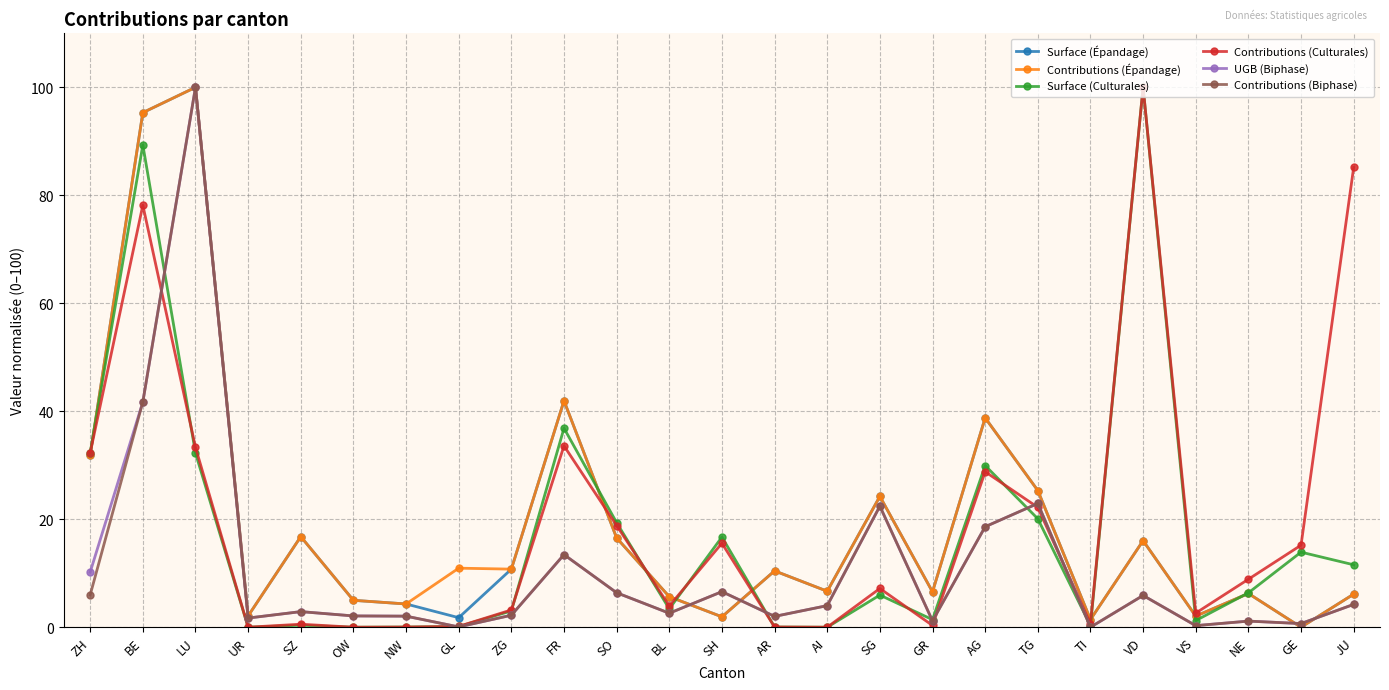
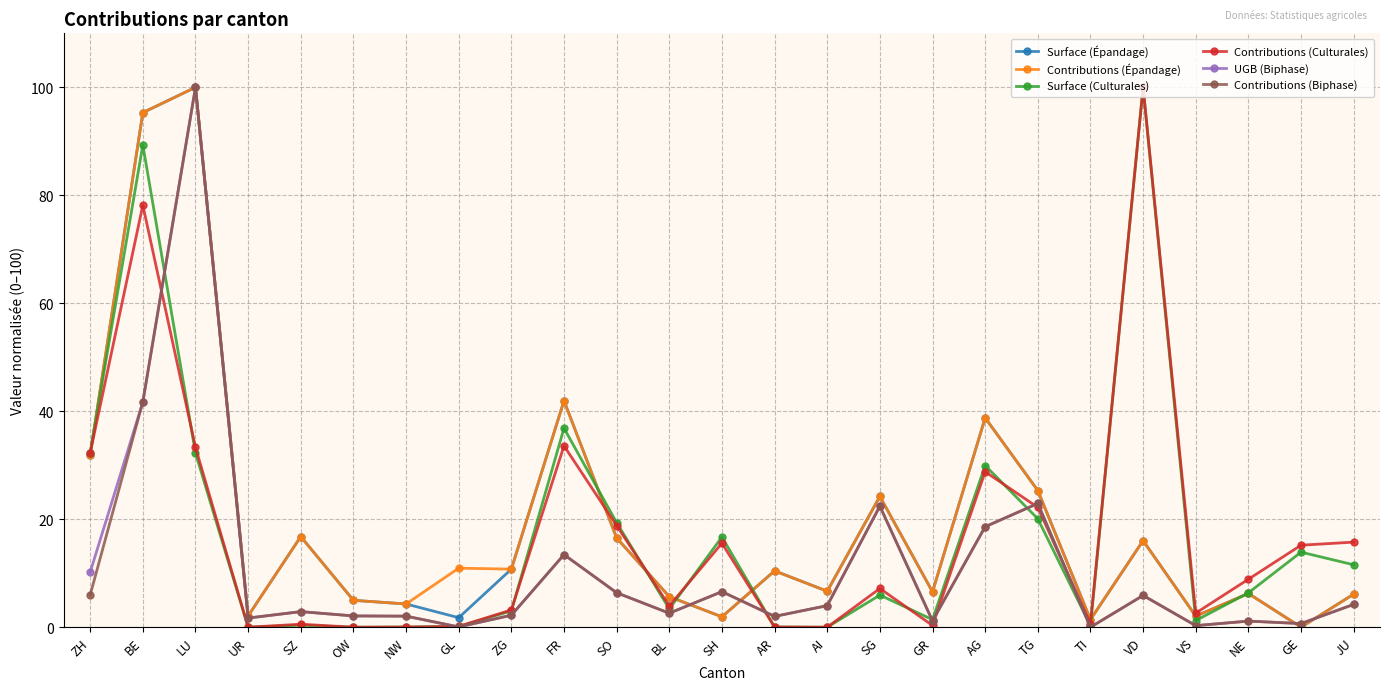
Contributions (Culturales), JU: 85 -> 16
